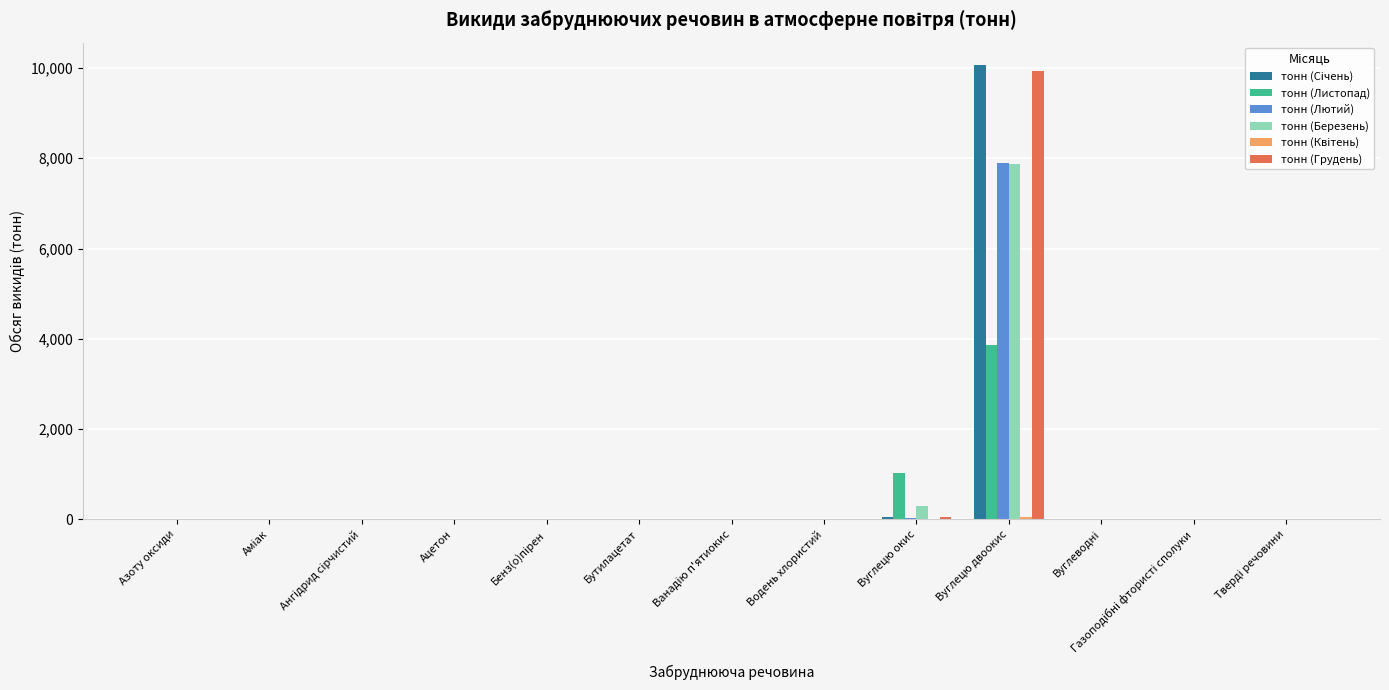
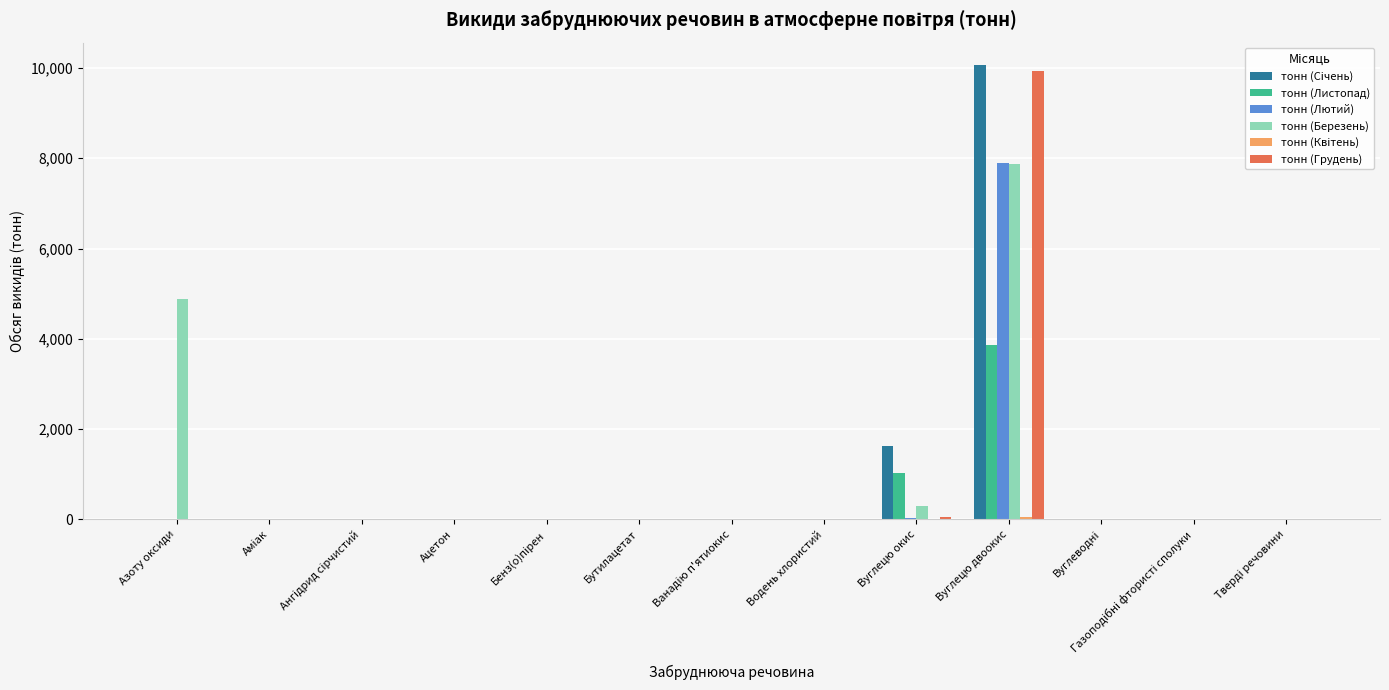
тонн (Березень), Азоту оксиди: 0 -> 4,900
тонн (Січень), Вуглецю окис: 0 -> 1,600
